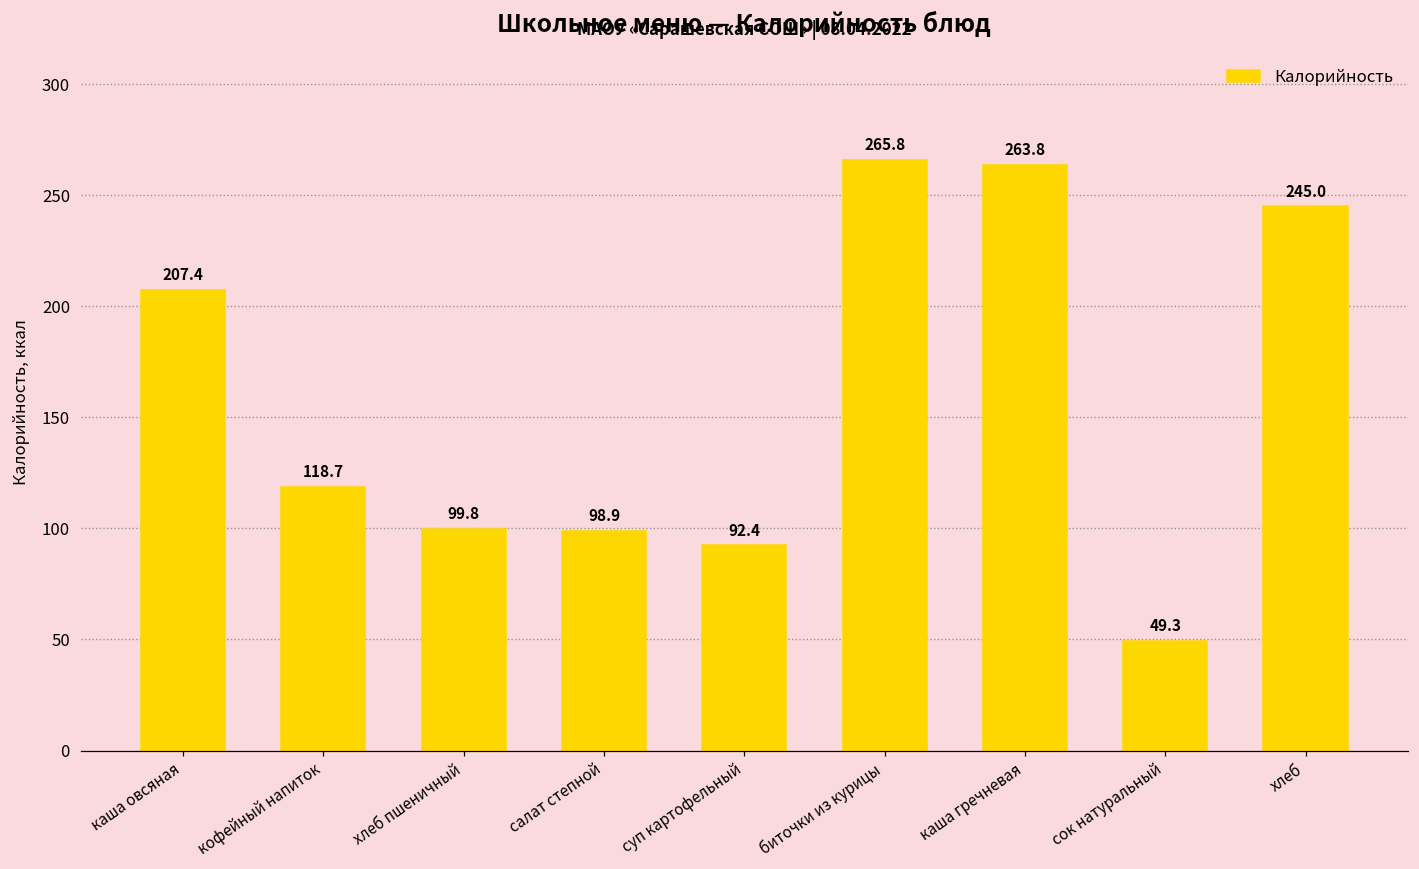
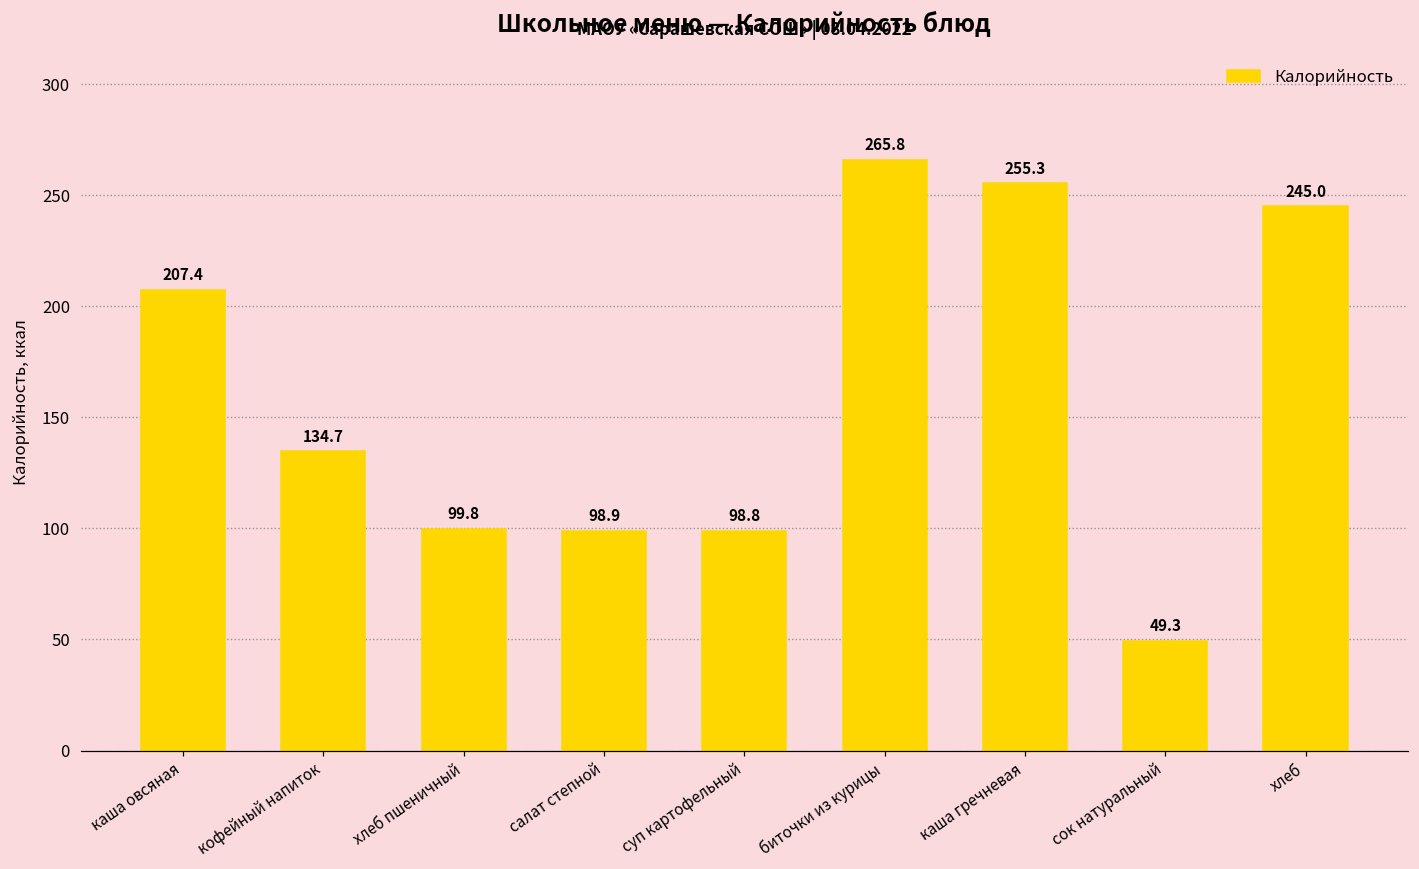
кофейный напиток: 118.7 -> 134.7
суп картофельный: 92.4 -> 98.8
каша гречневая: 263.8 -> 255.3
